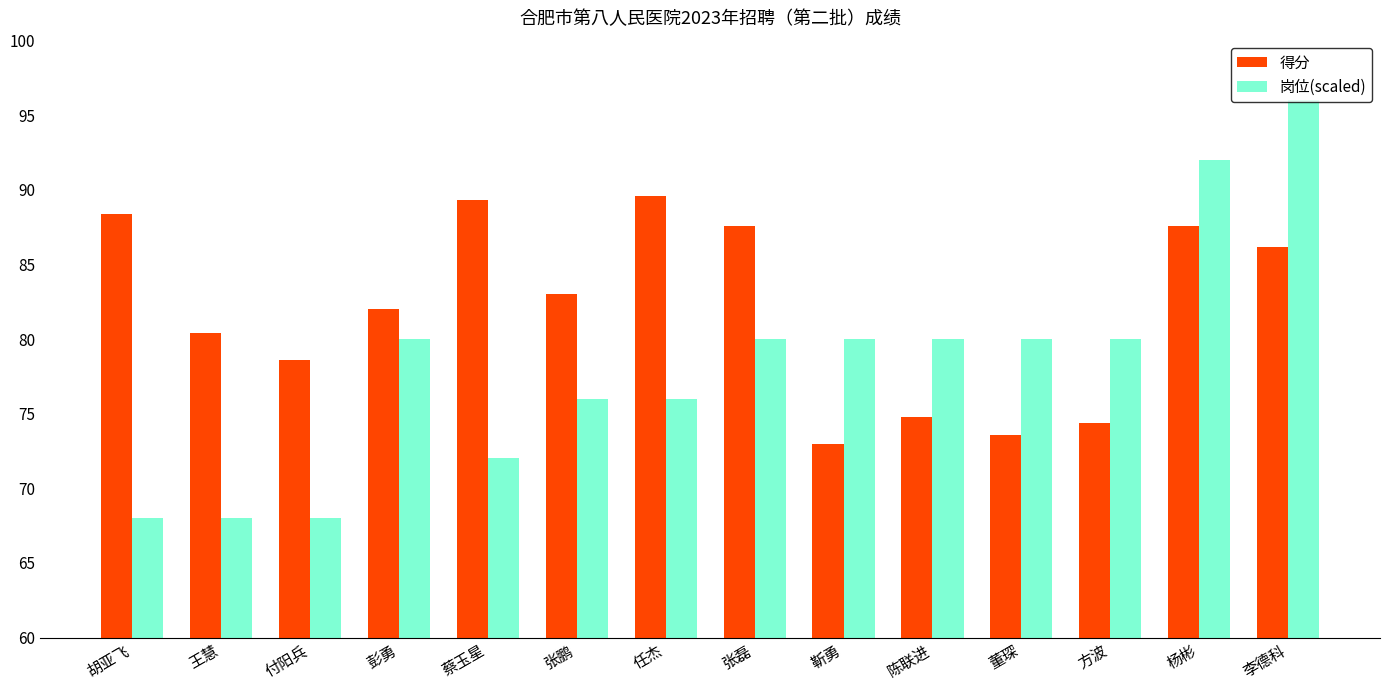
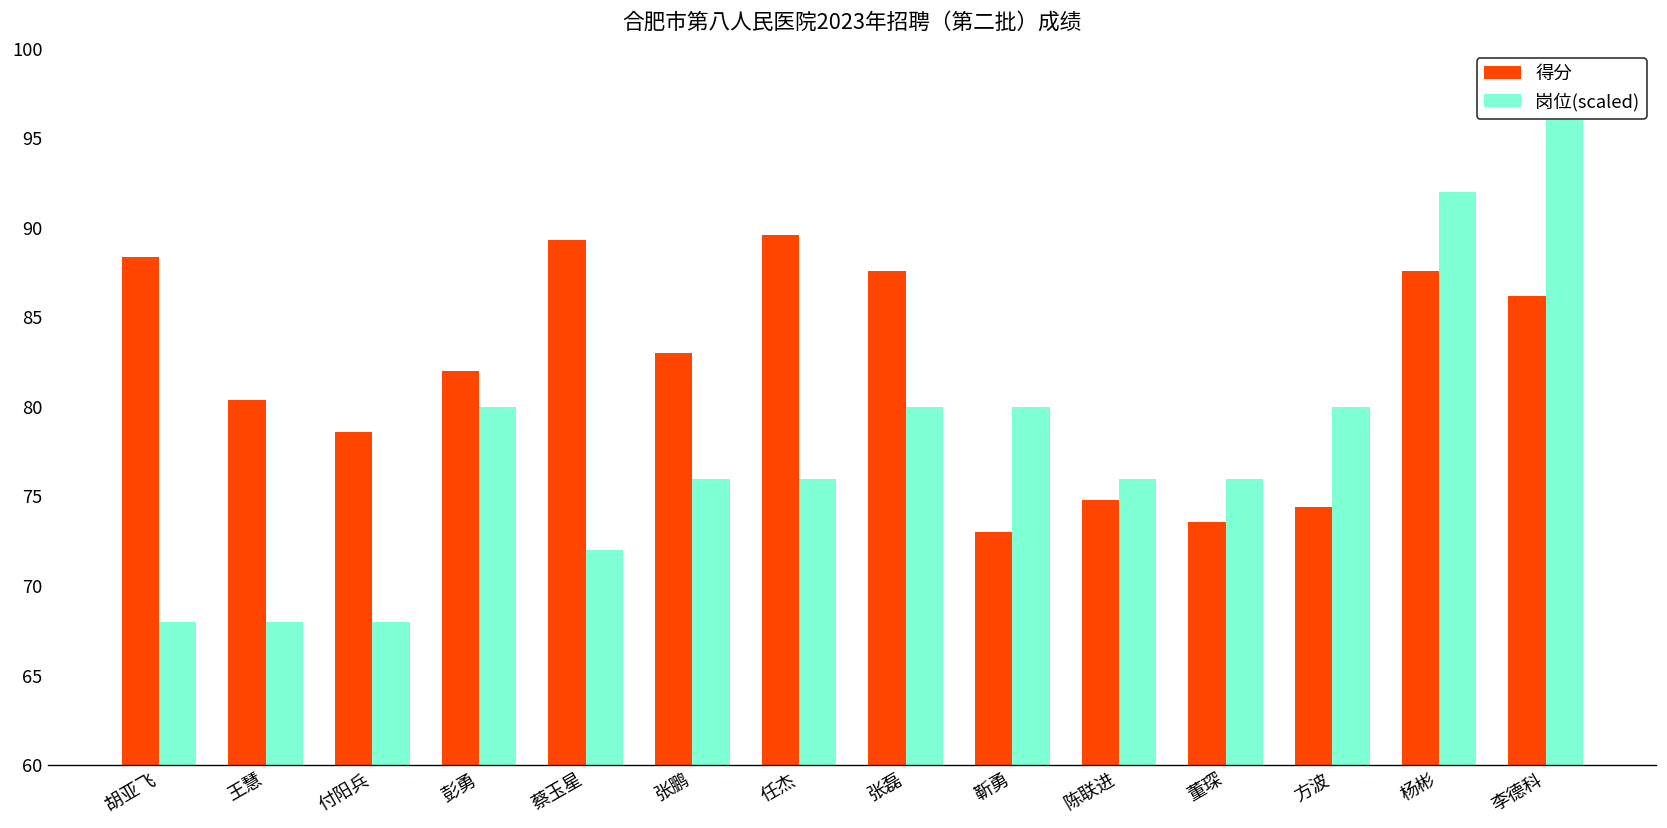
岗位(scaled), 陈联进: 80.0 -> 76.0
岗位(scaled), 董琛: 80.0 -> 76.0
